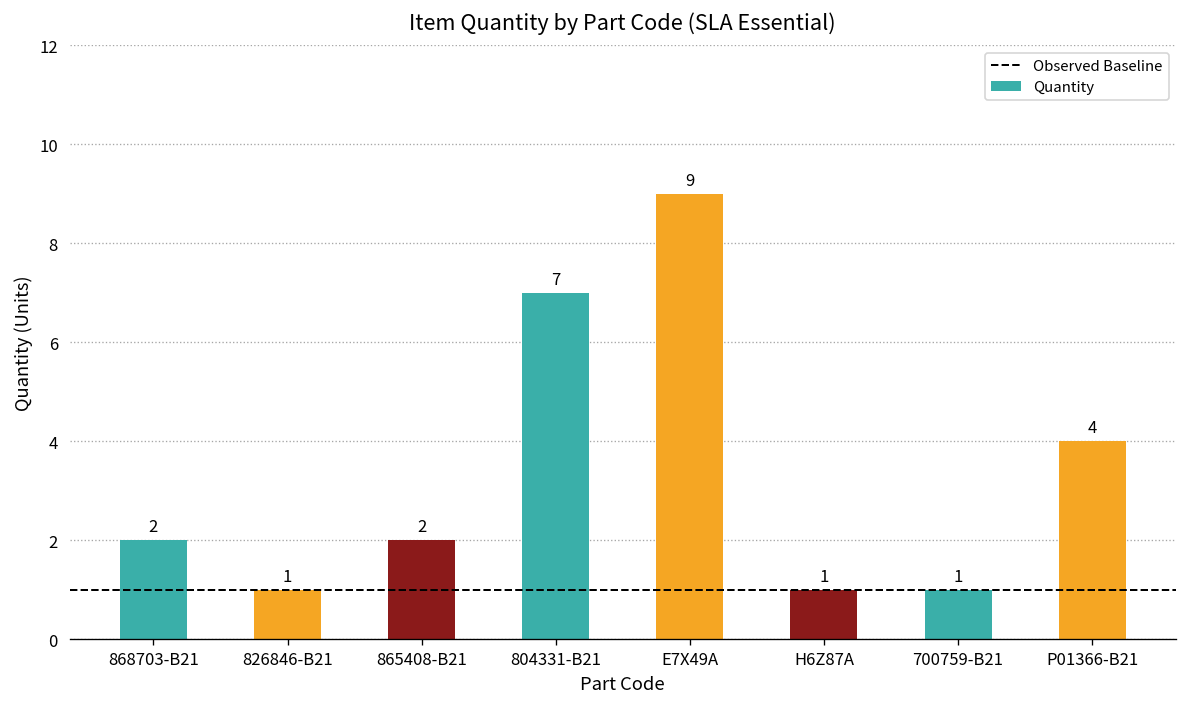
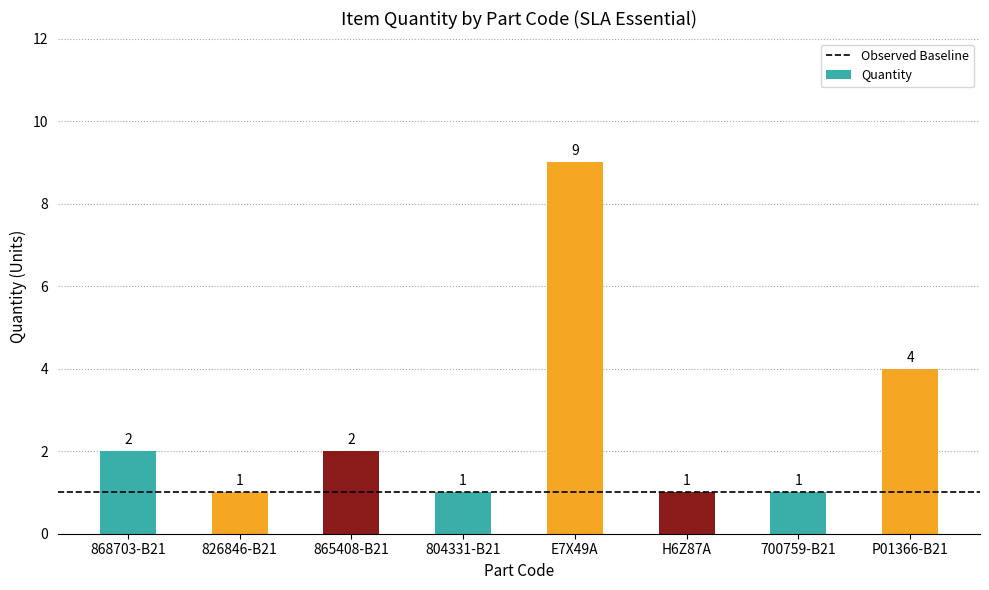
804331-B21: 7 -> 1
